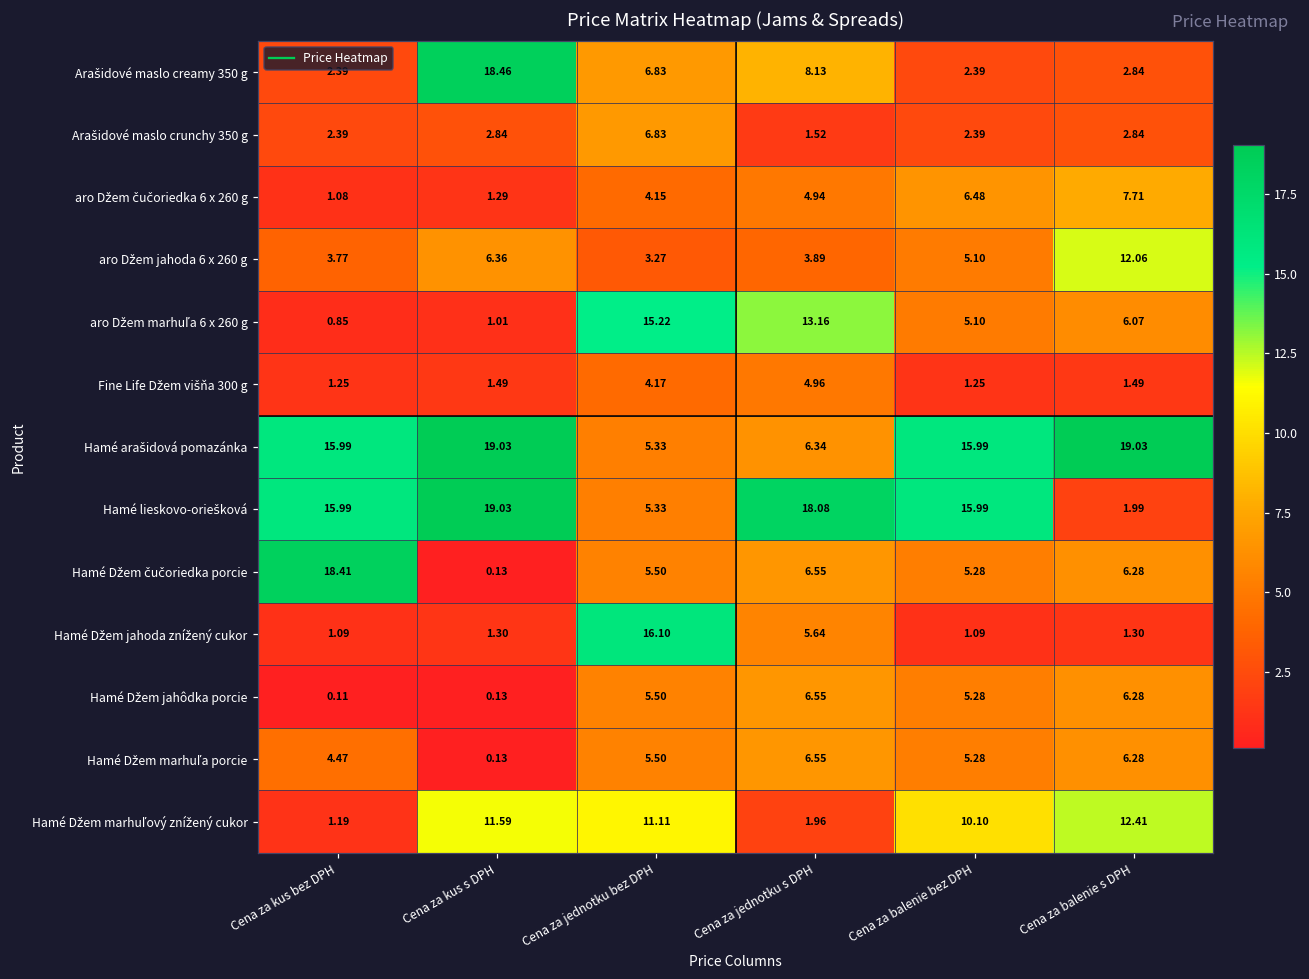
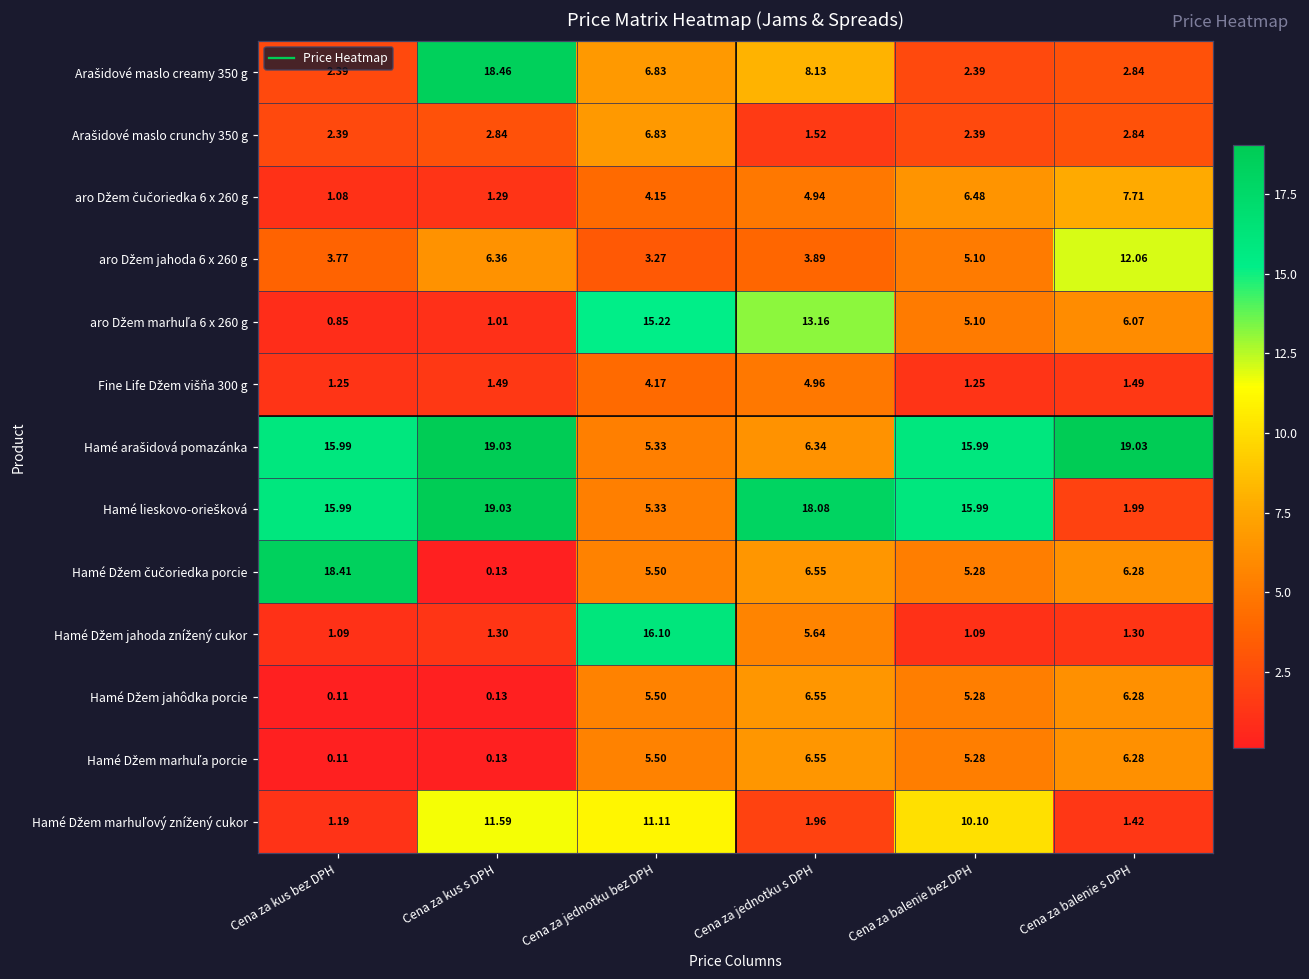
Hamé Džem marhuľa porcie, Cena za kus bez DPH: 4.47 -> 0.11
Hamé Džem marhuľový znížený cukor, Cena za balenie s DPH: 12.41 -> 1.42
